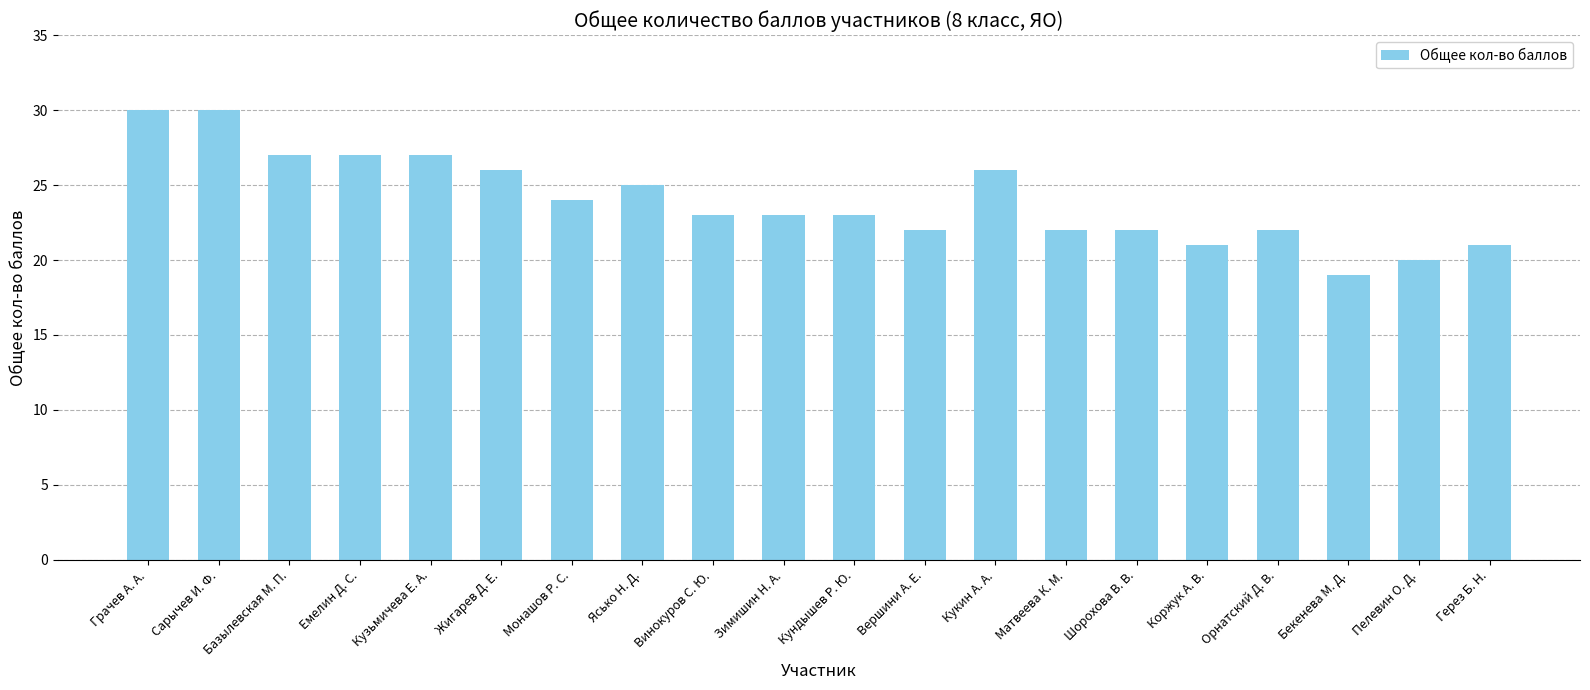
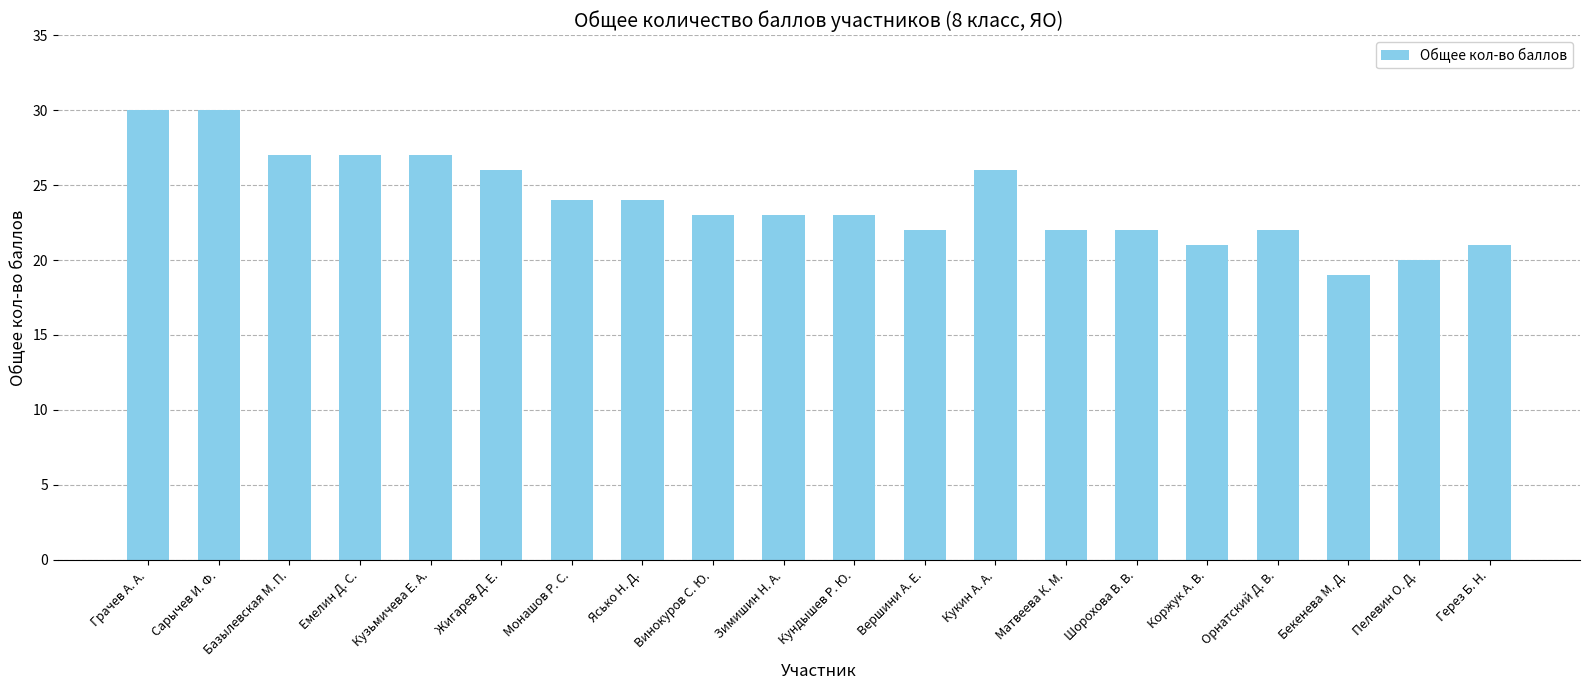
Ясько Н. Д.: 25 -> 24
